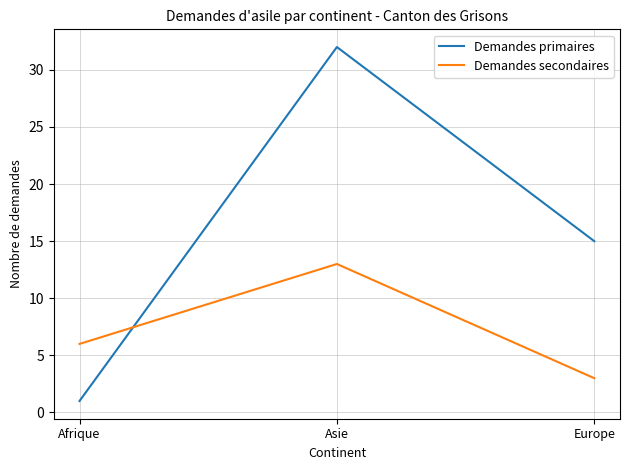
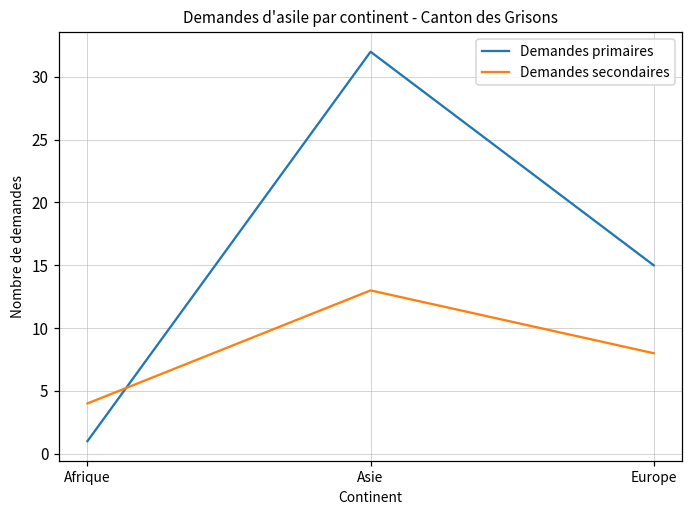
Demandes secondaires, Afrique: 6 -> 4
Demandes secondaires, Europe: 3 -> 8
